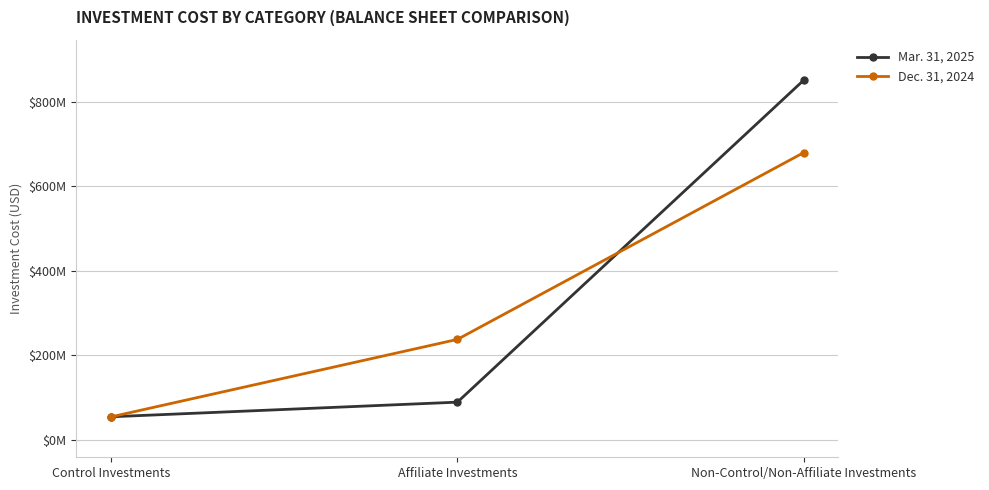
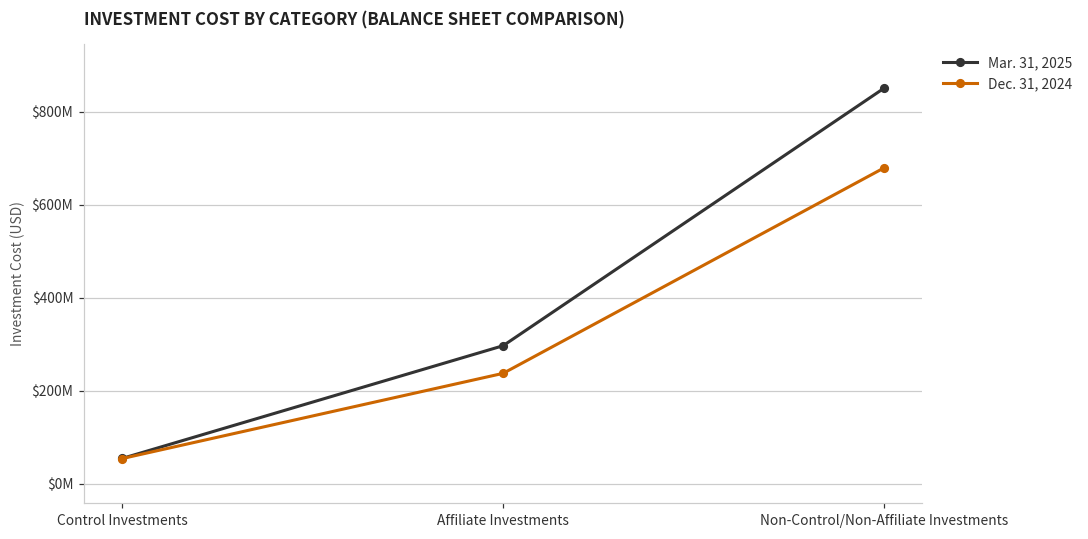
Mar. 31, 2025, Affiliate Investments: $90000000 -> $300000000
